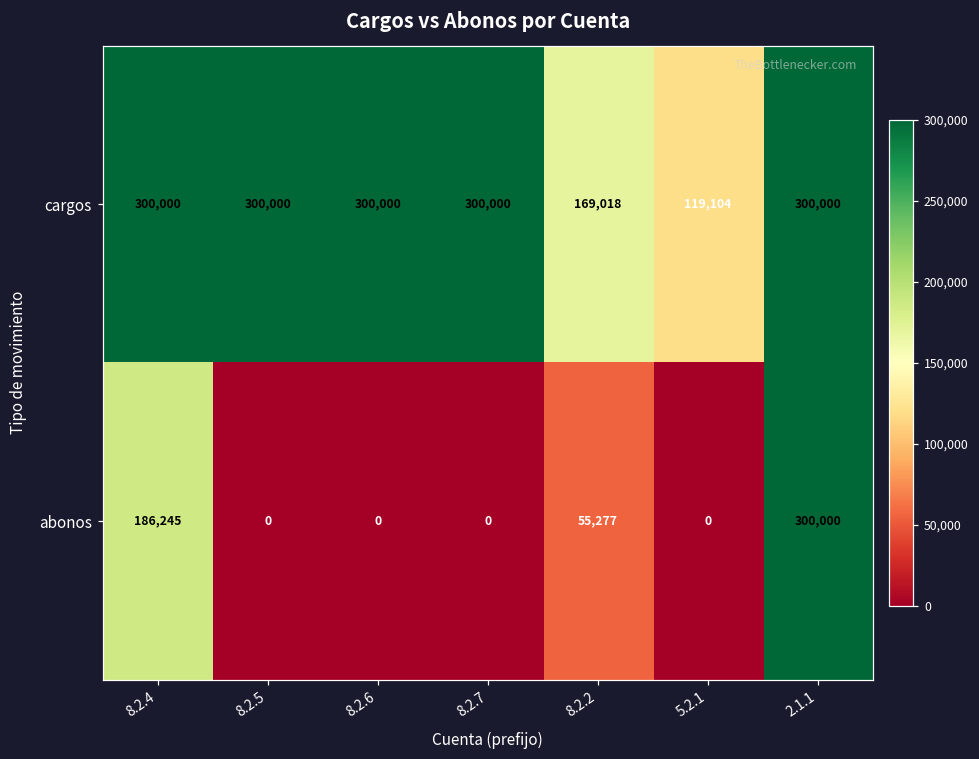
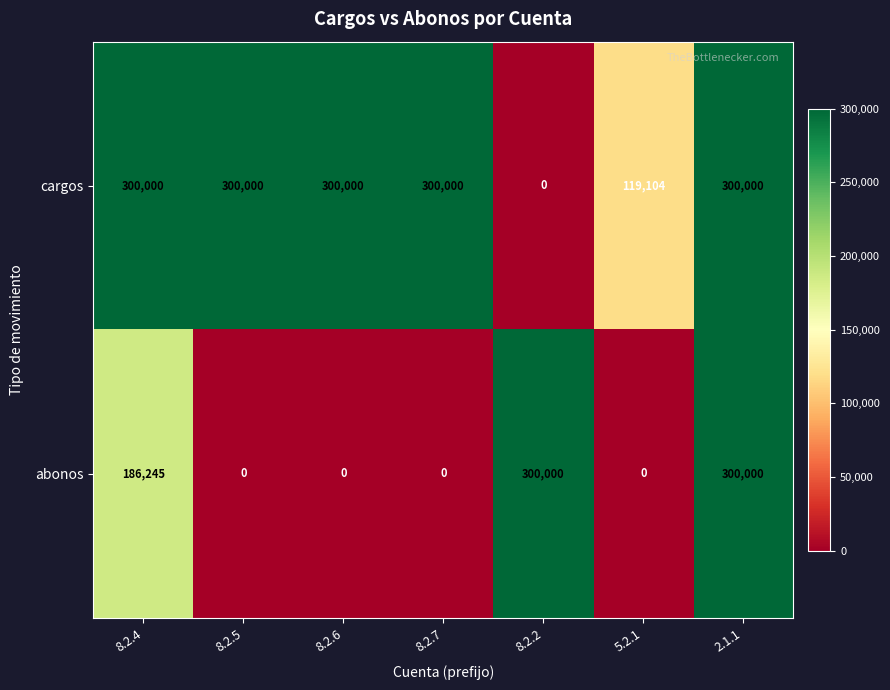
cargos, 8.2.2: 169,018 -> 0
abonos, 8.2.2: 55,277 -> 300,000
